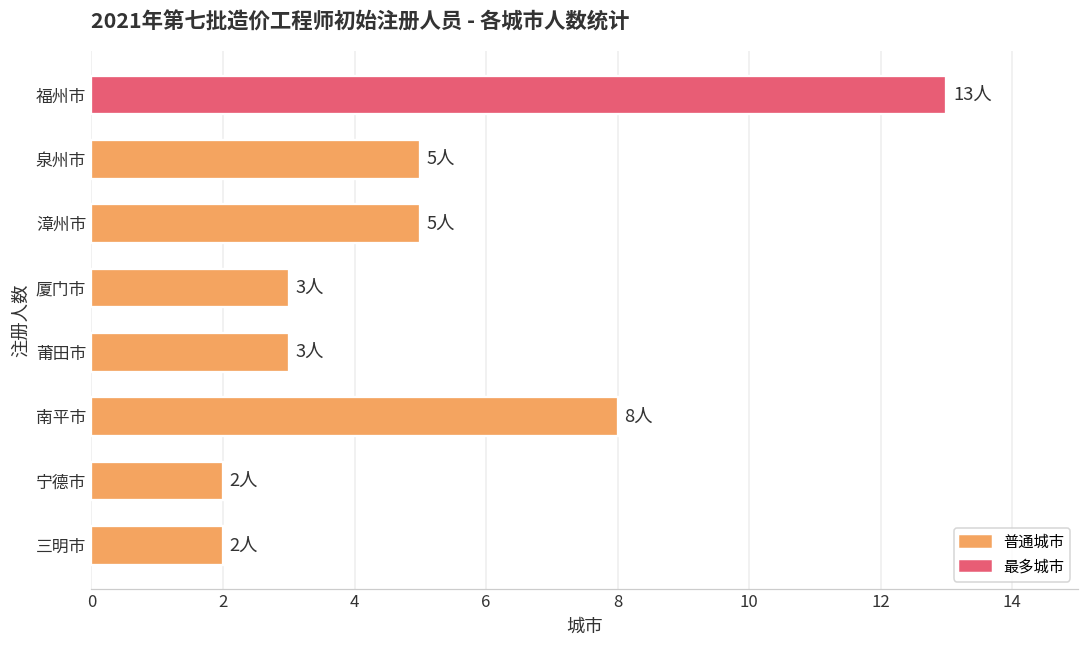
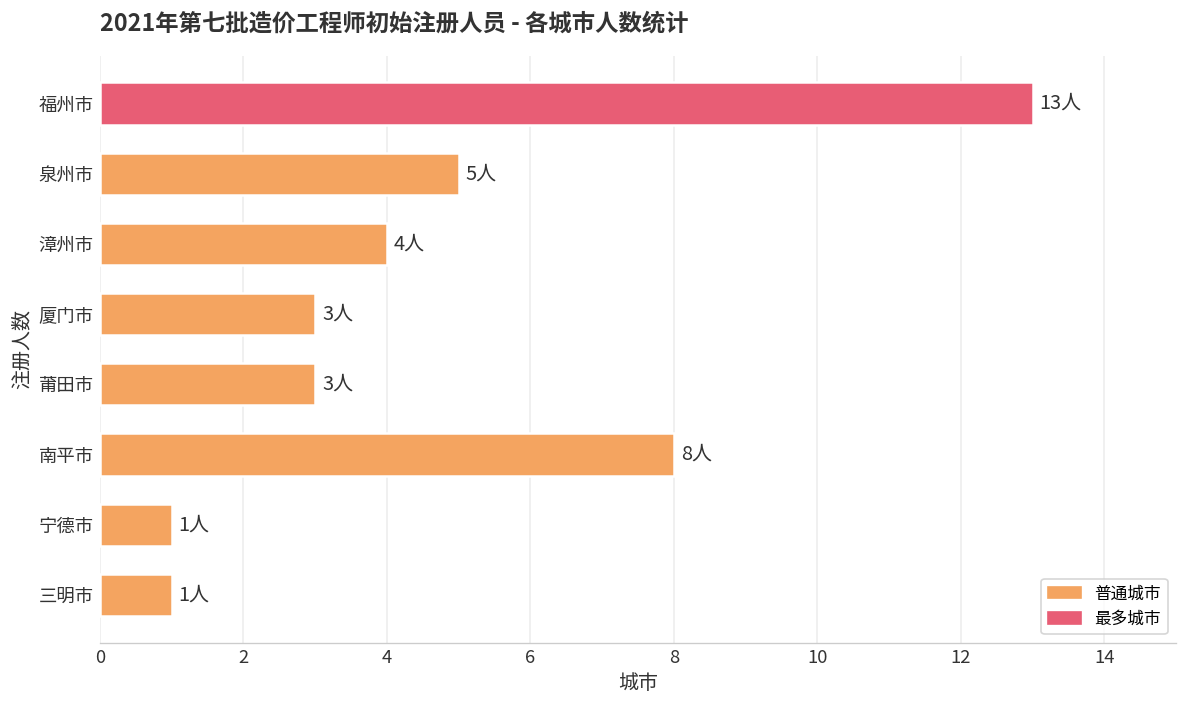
漳州市: 5人 -> 4人
宁德市: 2人 -> 1人
三明市: 2人 -> 1人
